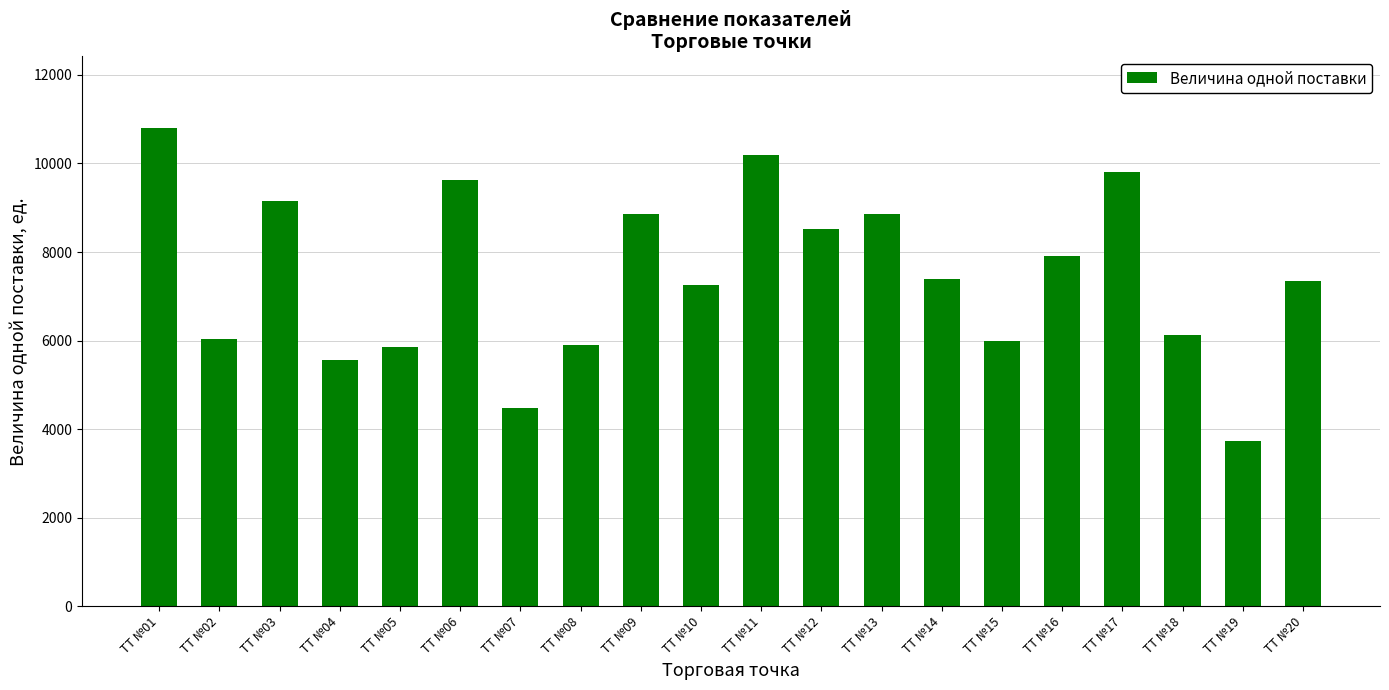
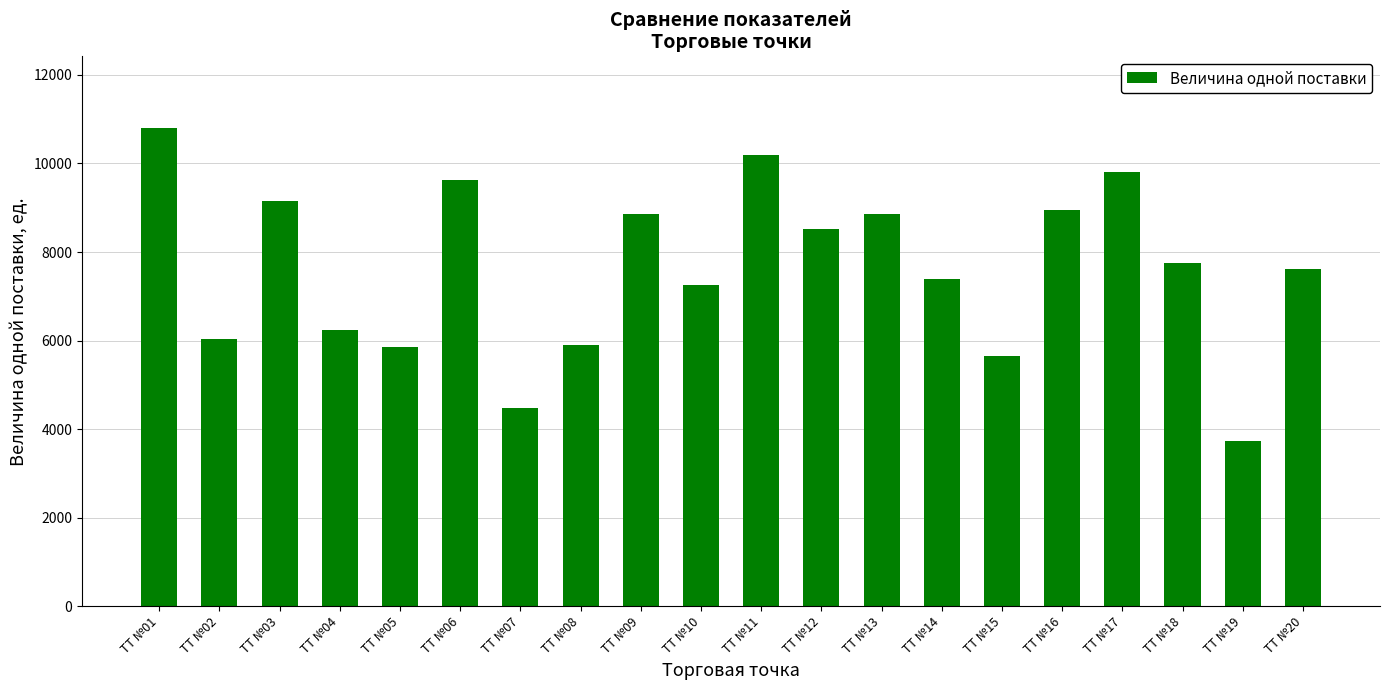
ТТ №04: 5600 -> 6300
ТТ №15: 6000 -> 5700
ТТ №16: 7900 -> 9000
ТТ №18: 6100 -> 7800
ТТ №20: 7400 -> 7600
